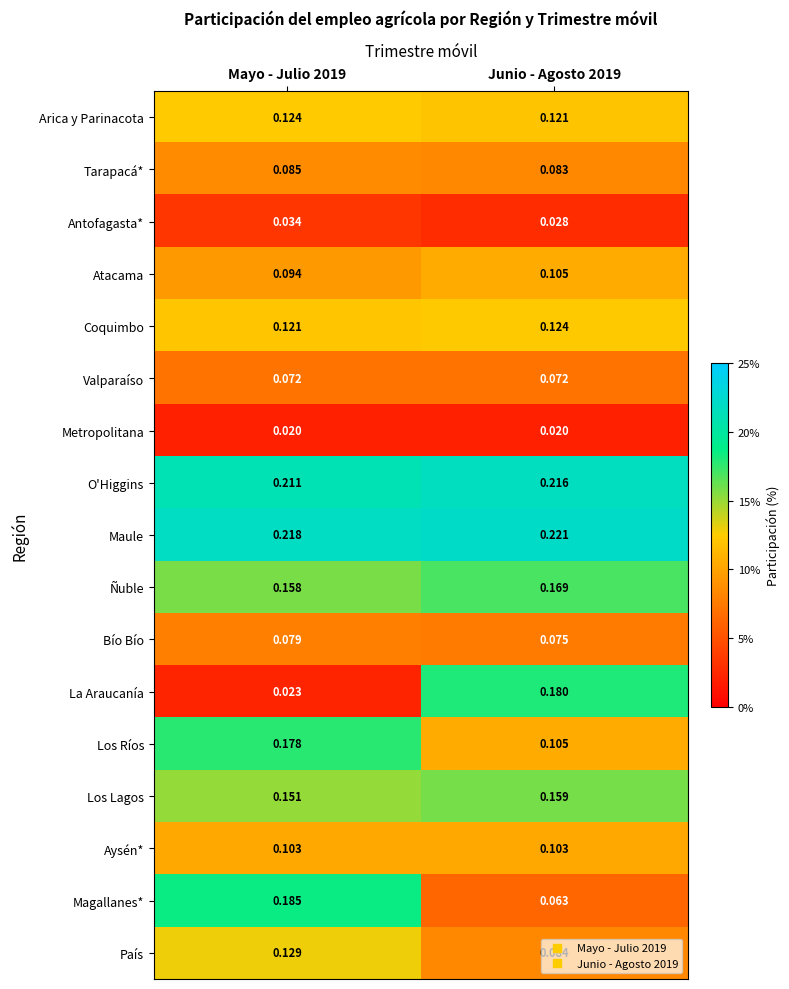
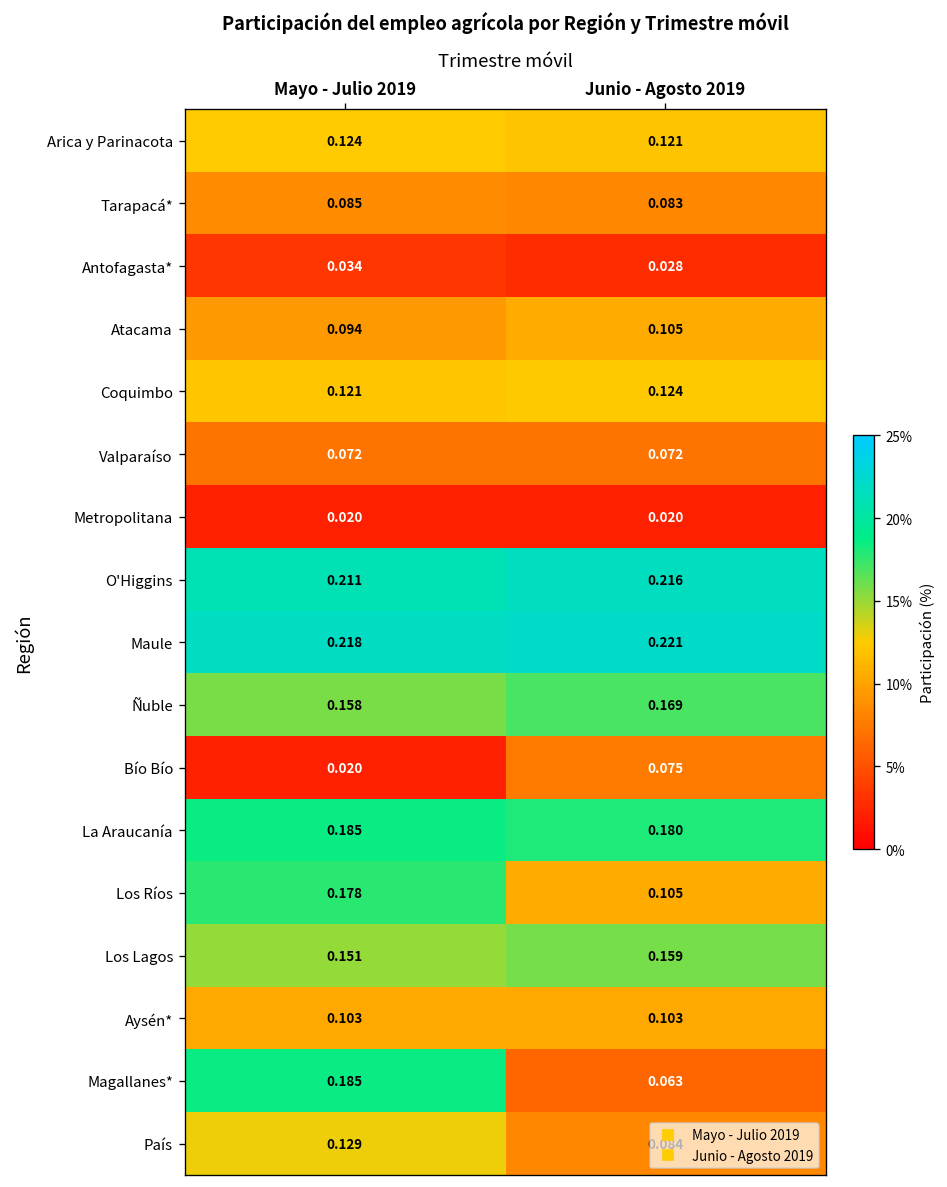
Bío Bío, Mayo - Julio 2019: 0.079 -> 0.020
La Araucanía, Mayo - Julio 2019: 0.023 -> 0.185
